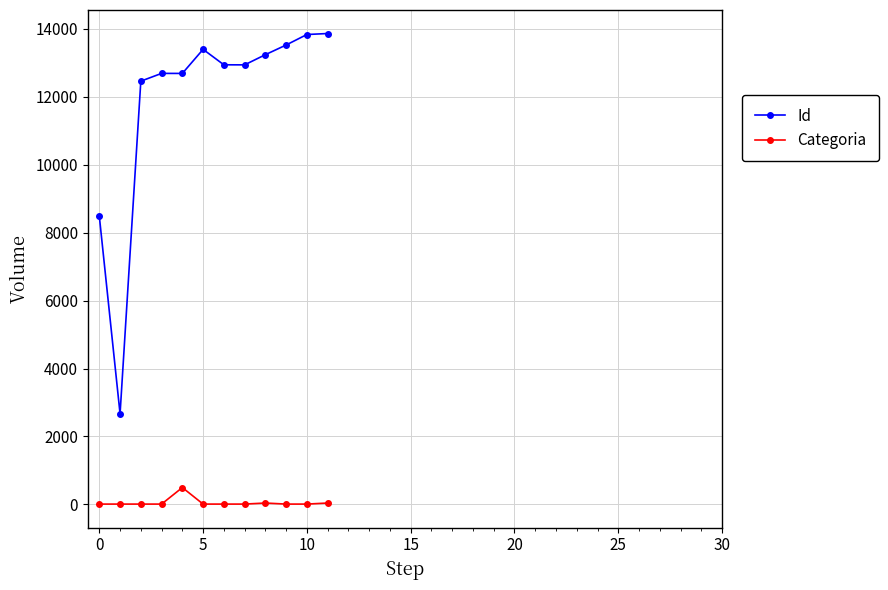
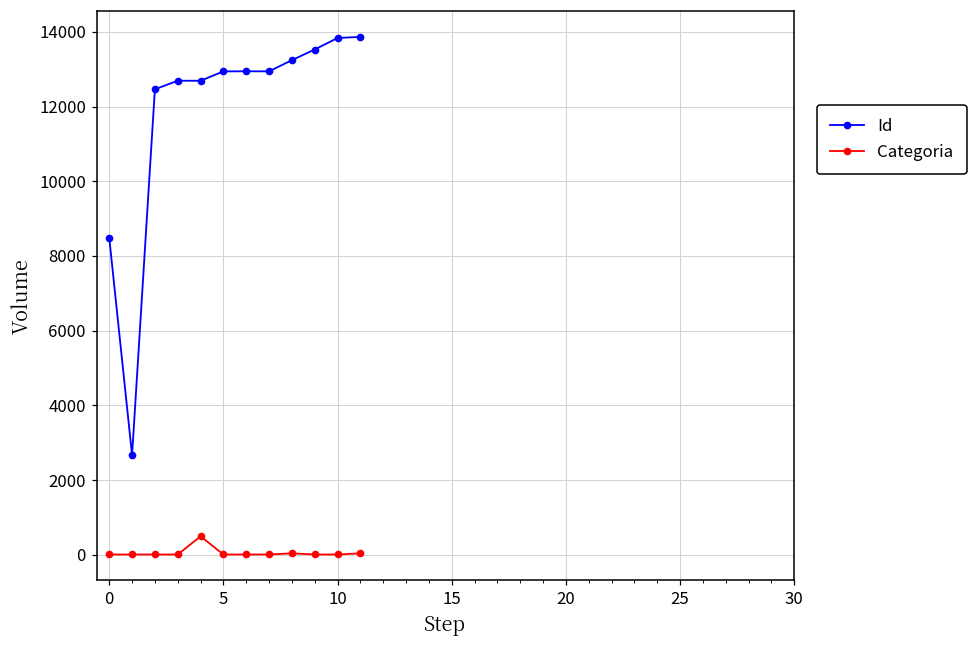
Id, 5: 13400 -> 12900
